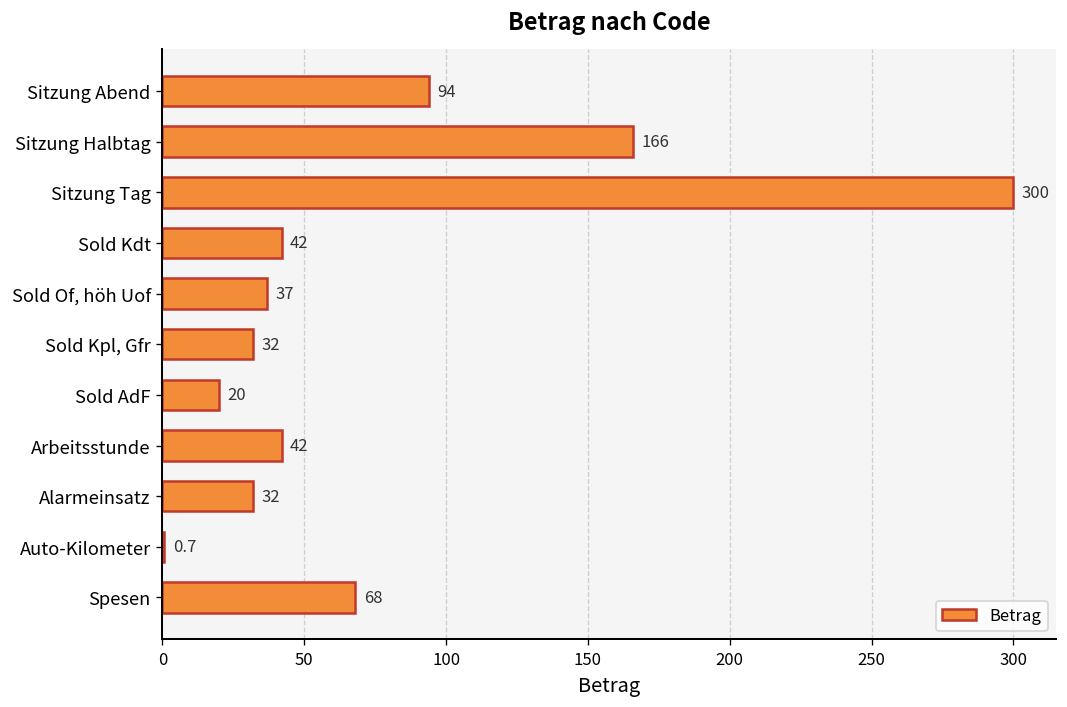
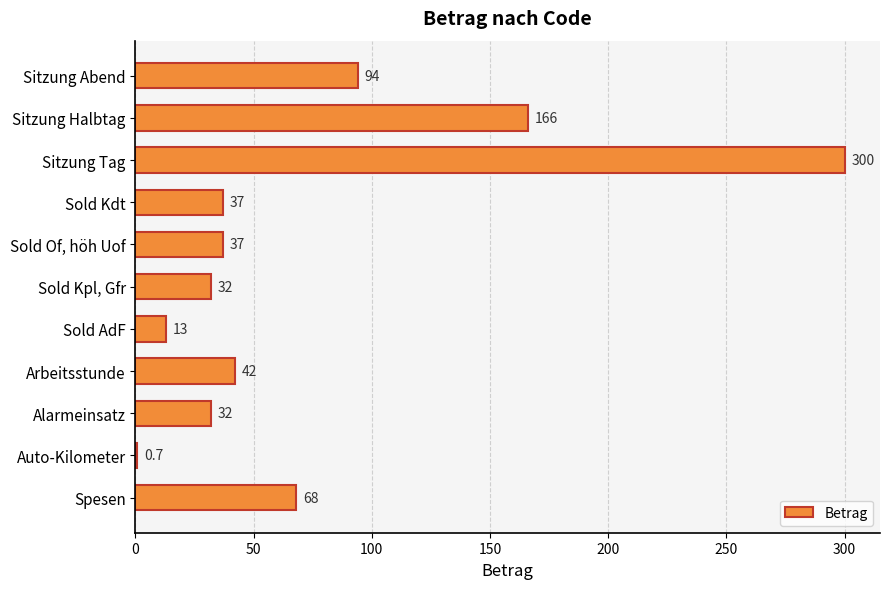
Sold Kdt: 42 -> 37
Sold AdF: 20 -> 13
